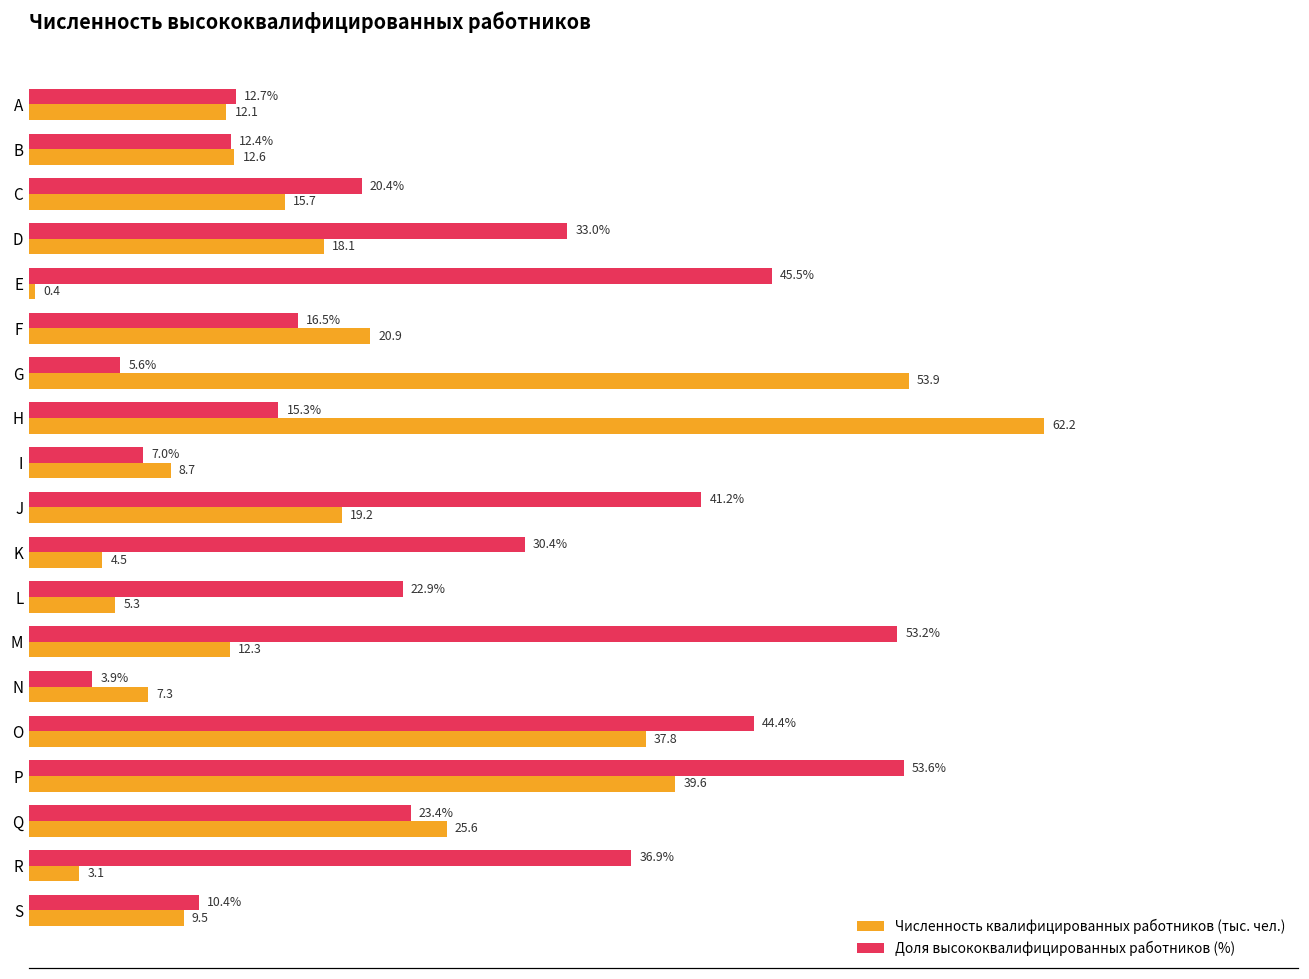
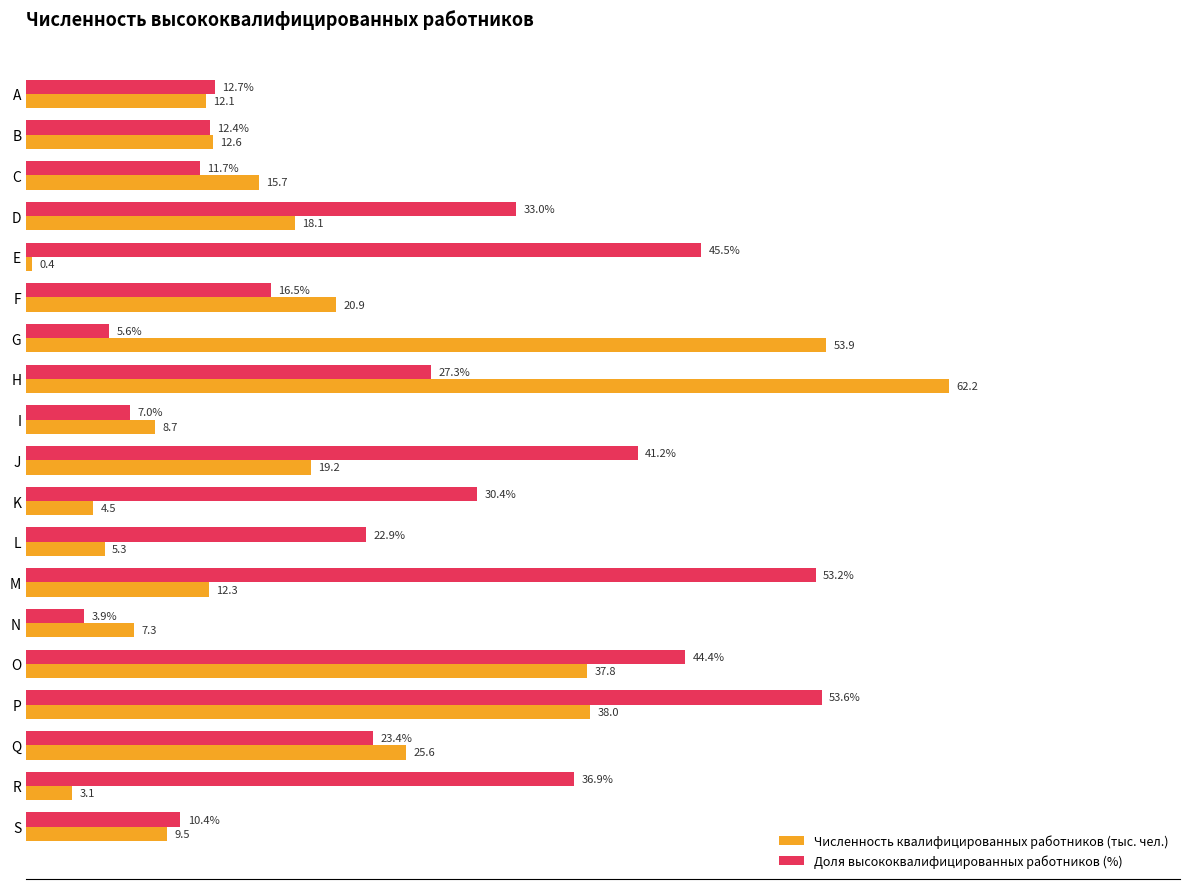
Доля высококвалифицированных работников (%), C: 20.4% -> 11.7%
Доля высококвалифицированных работников (%), H: 15.3% -> 27.3%
Численность квалифицированных работников (тыс. чел.), P: 39.6 -> 38.0
